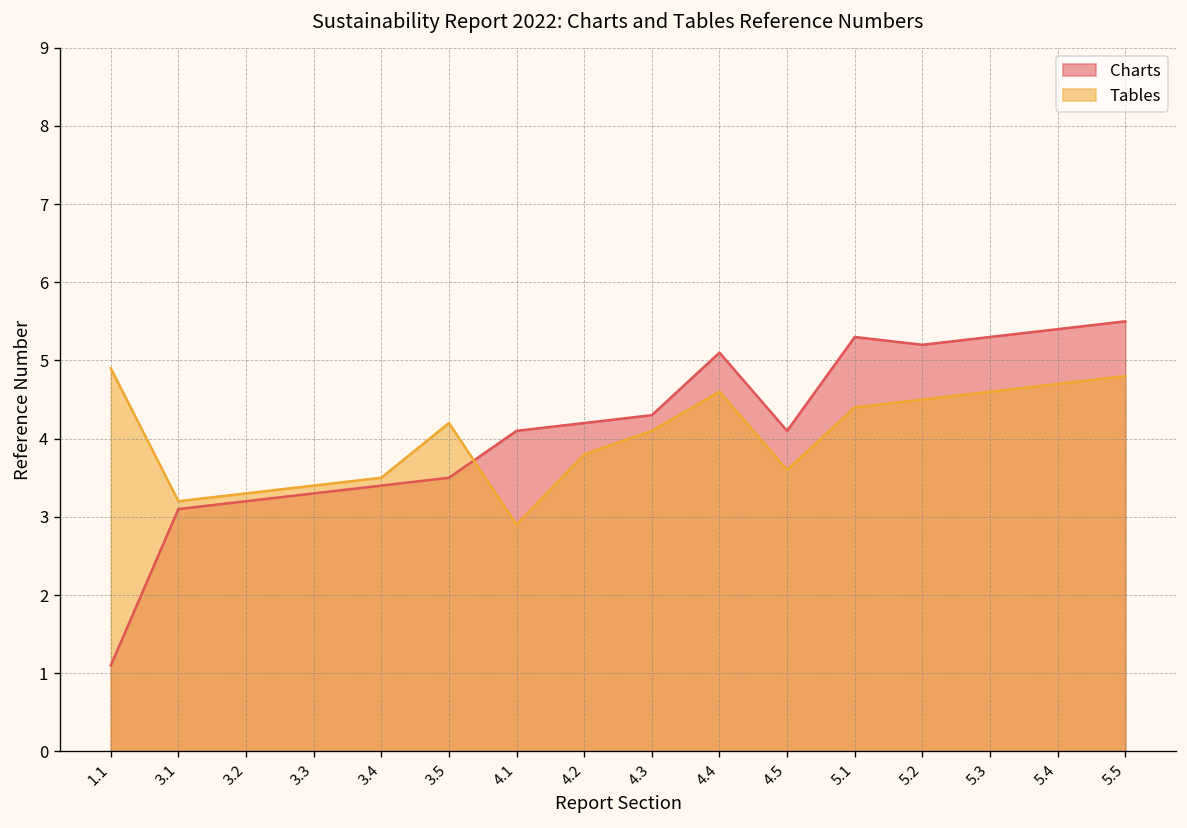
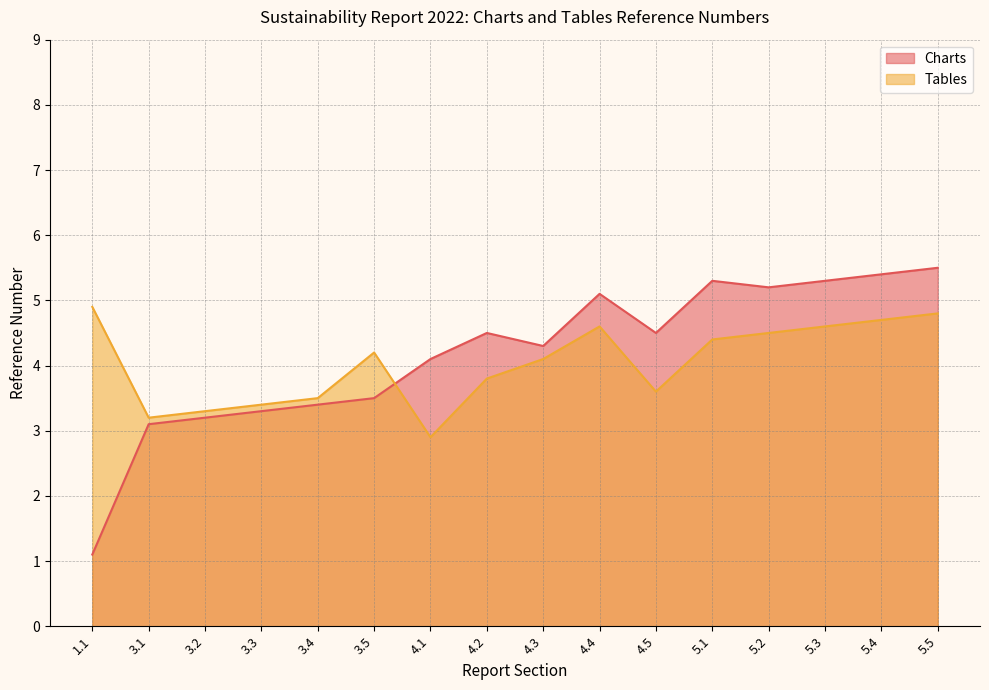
Charts, 4.2: 4.2 -> 4.5
Charts, 4.5: 4.1 -> 4.5
